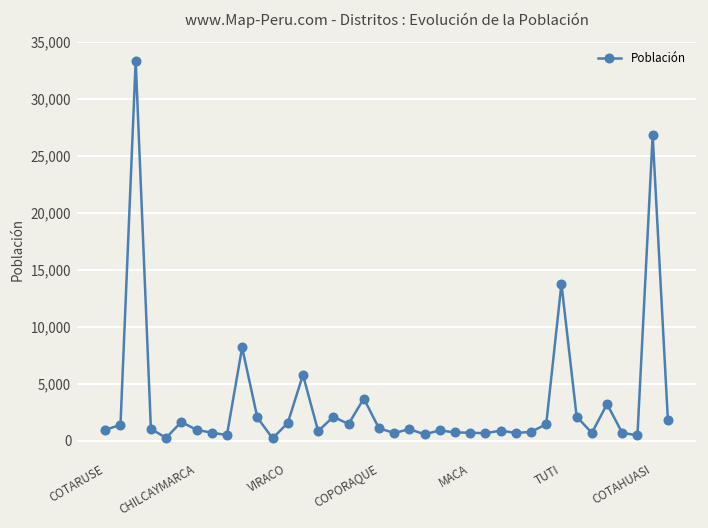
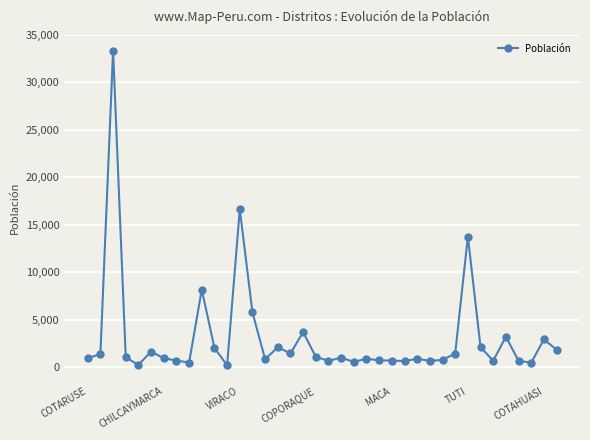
VIRACO: 2,000 -> 17,000
COTAHUASI: 27,000 -> 3,000
